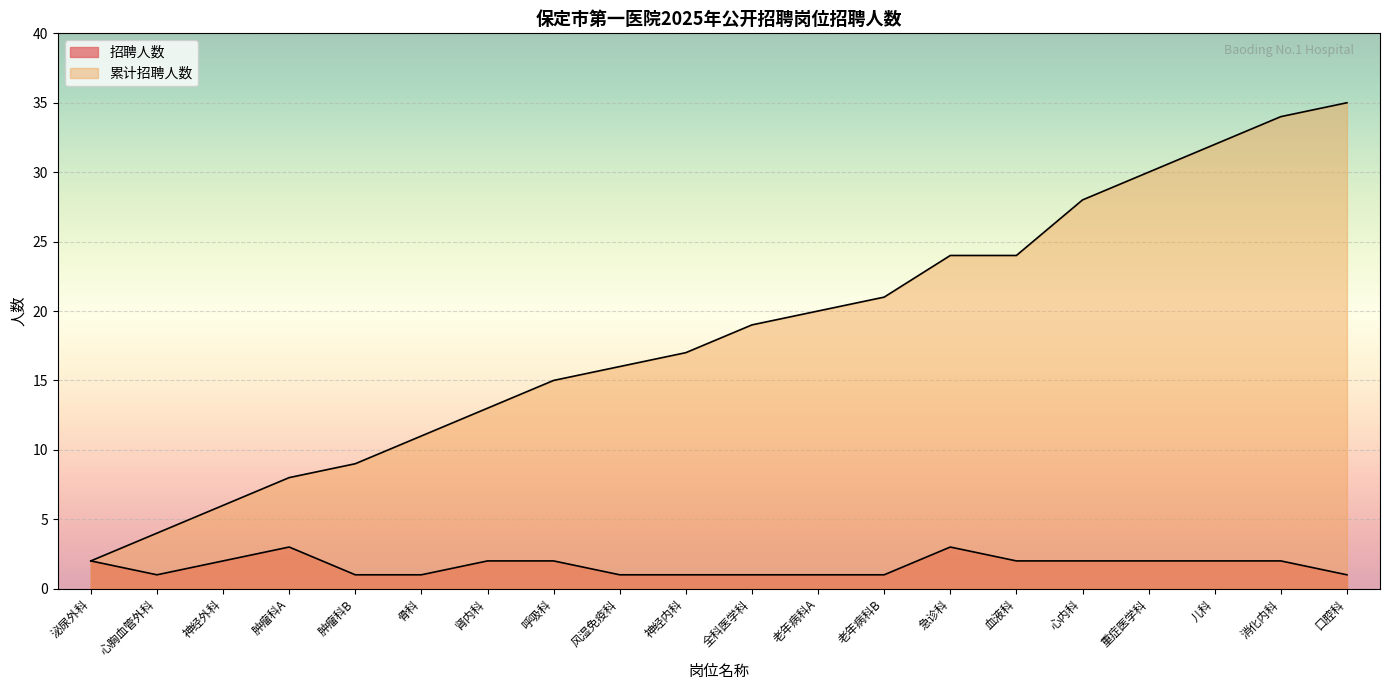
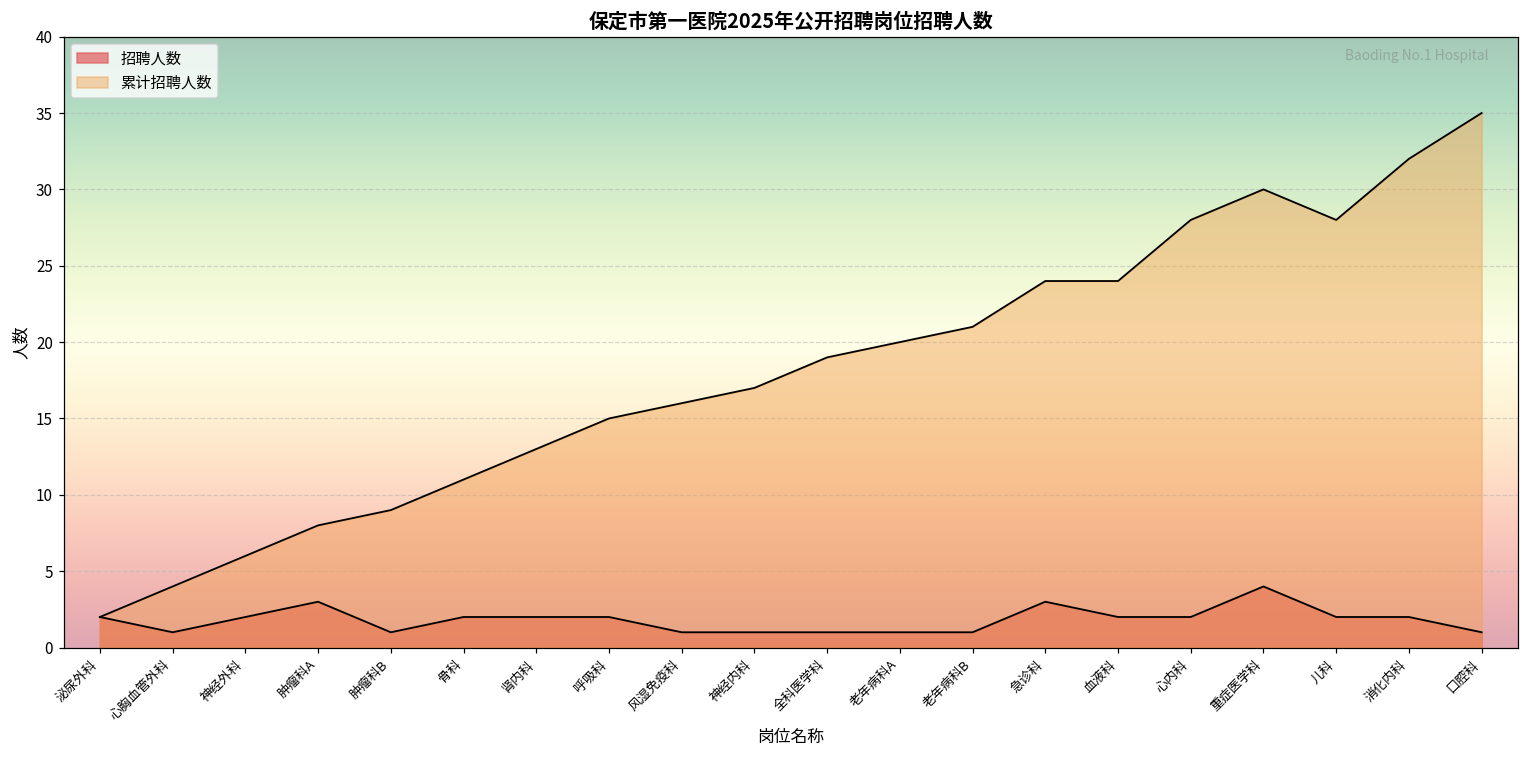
招聘人数, 骨科: 1 -> 2
招聘人数, 重症医学科: 2 -> 4
累计招聘人数, 儿科: 32 -> 28
累计招聘人数, 消化内科: 34 -> 32
